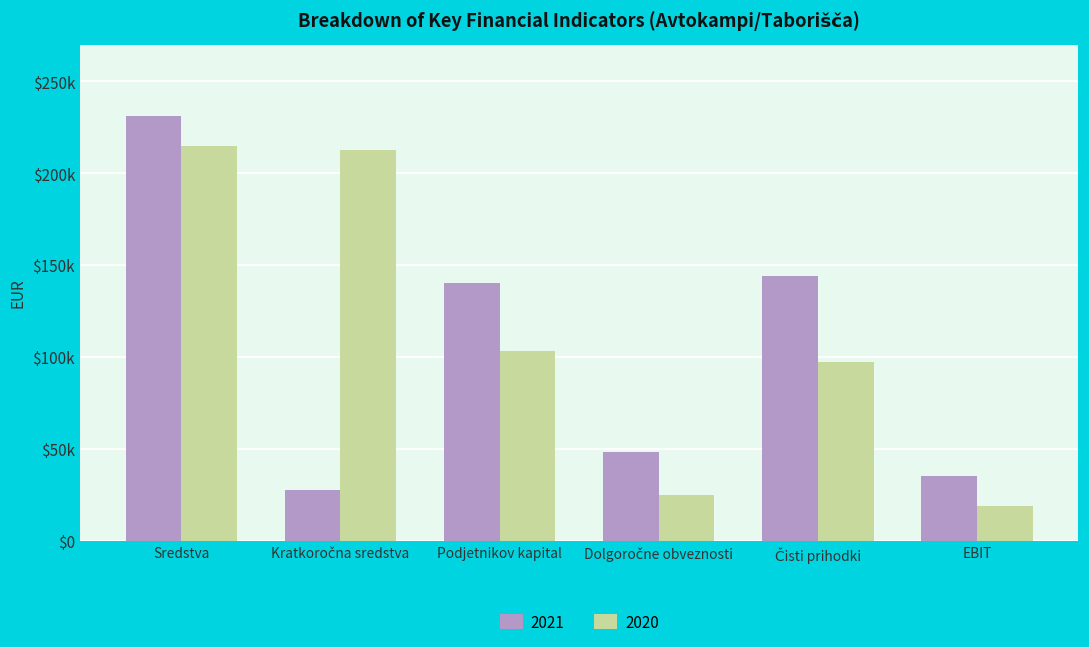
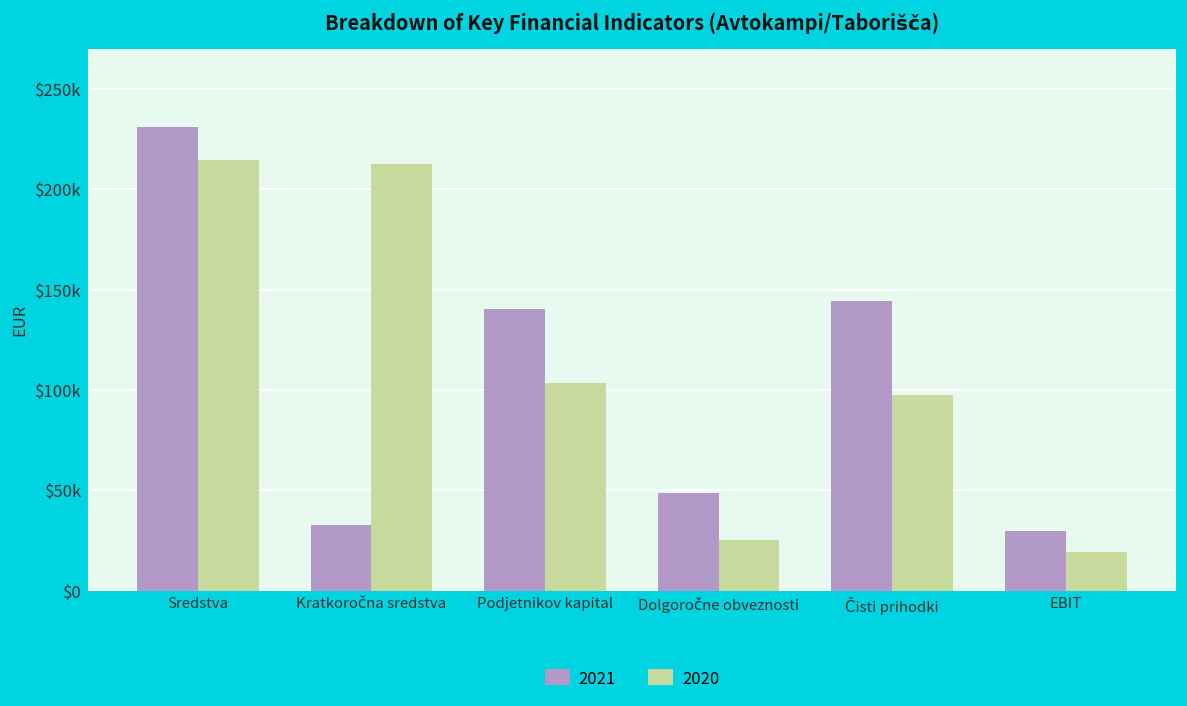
2021, Kratkoročna sredstva: $28000 -> $33000
2021, EBIT: $36000 -> $30000
